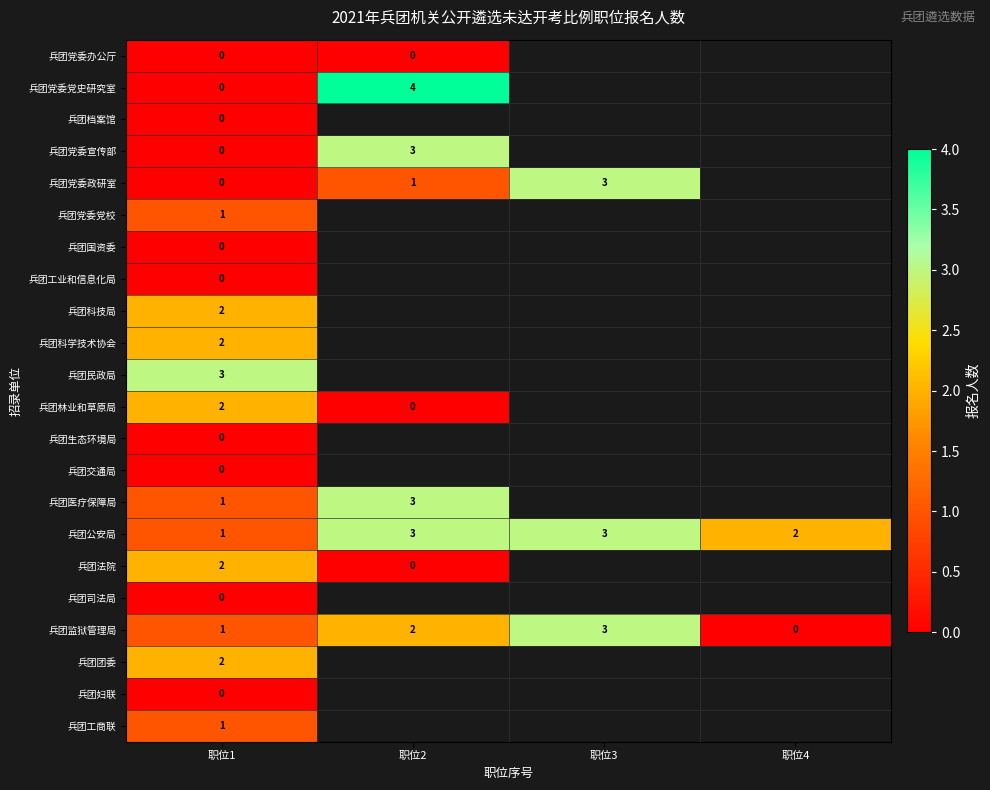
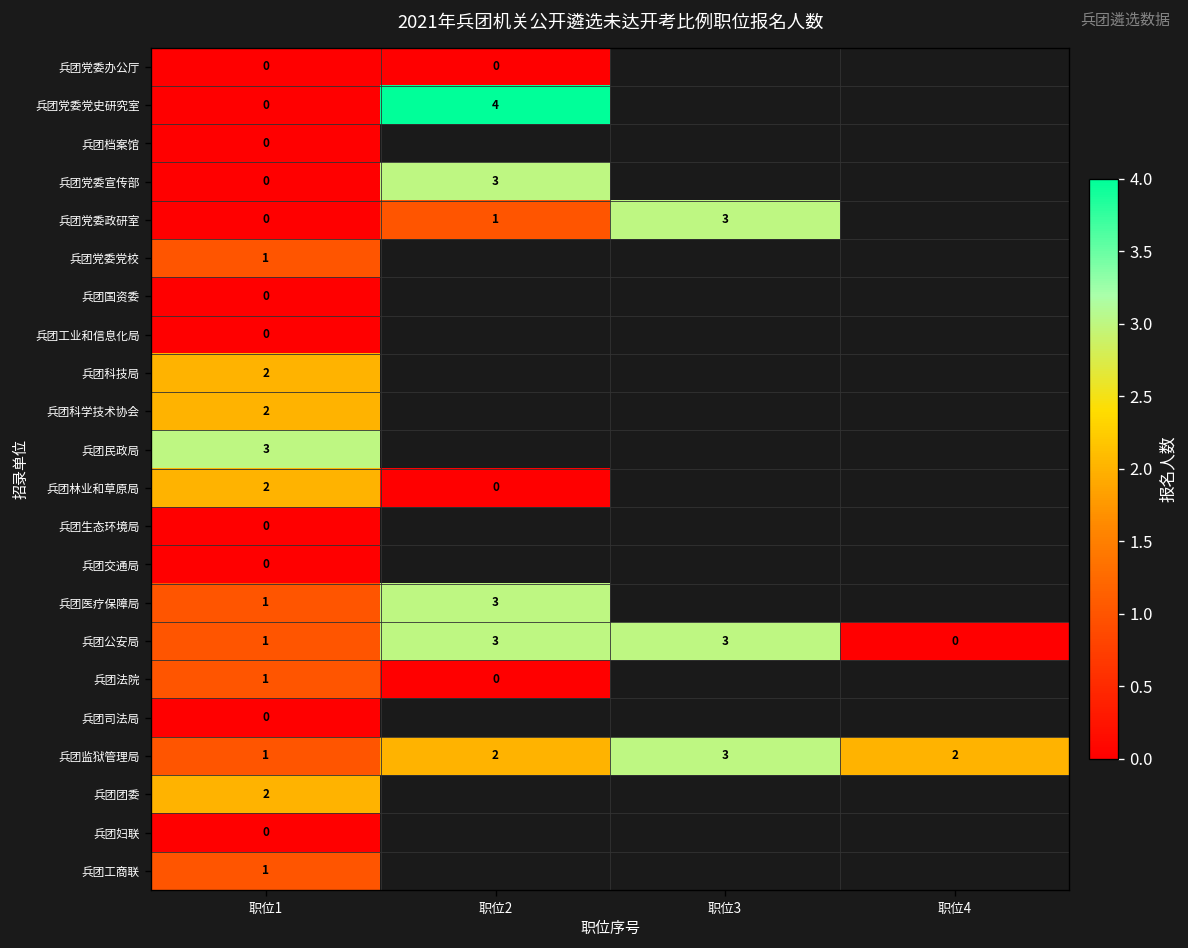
兵团公安局, 职位4: 2 -> 0
兵团法院, 职位1: 2 -> 1
兵团监狱管理局, 职位4: 0 -> 2
